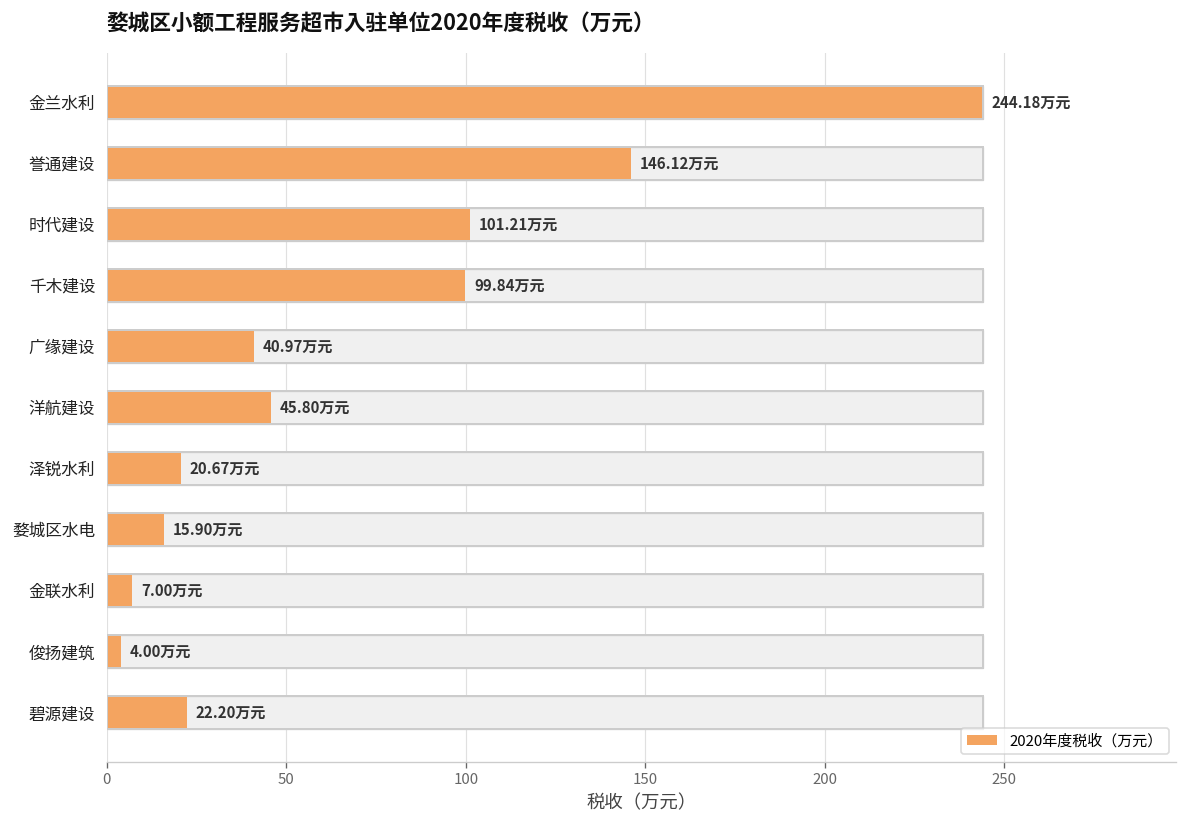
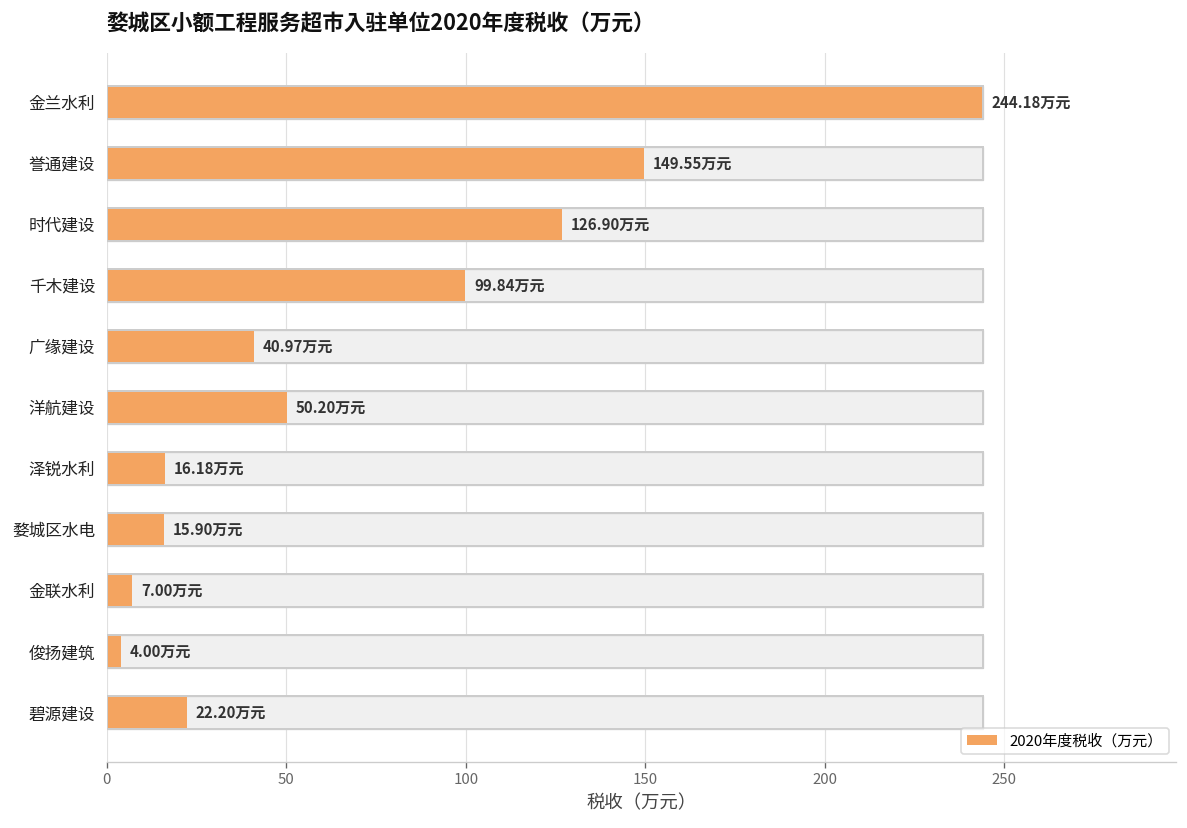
2020年度税收（万元）, 誉通建设: 146.12 -> 149.55
2020年度税收（万元）, 时代建设: 101.21 -> 126.90
2020年度税收（万元）, 洋航建设: 45.80 -> 50.20
2020年度税收（万元）, 泽锐水利: 20.67 -> 16.18
